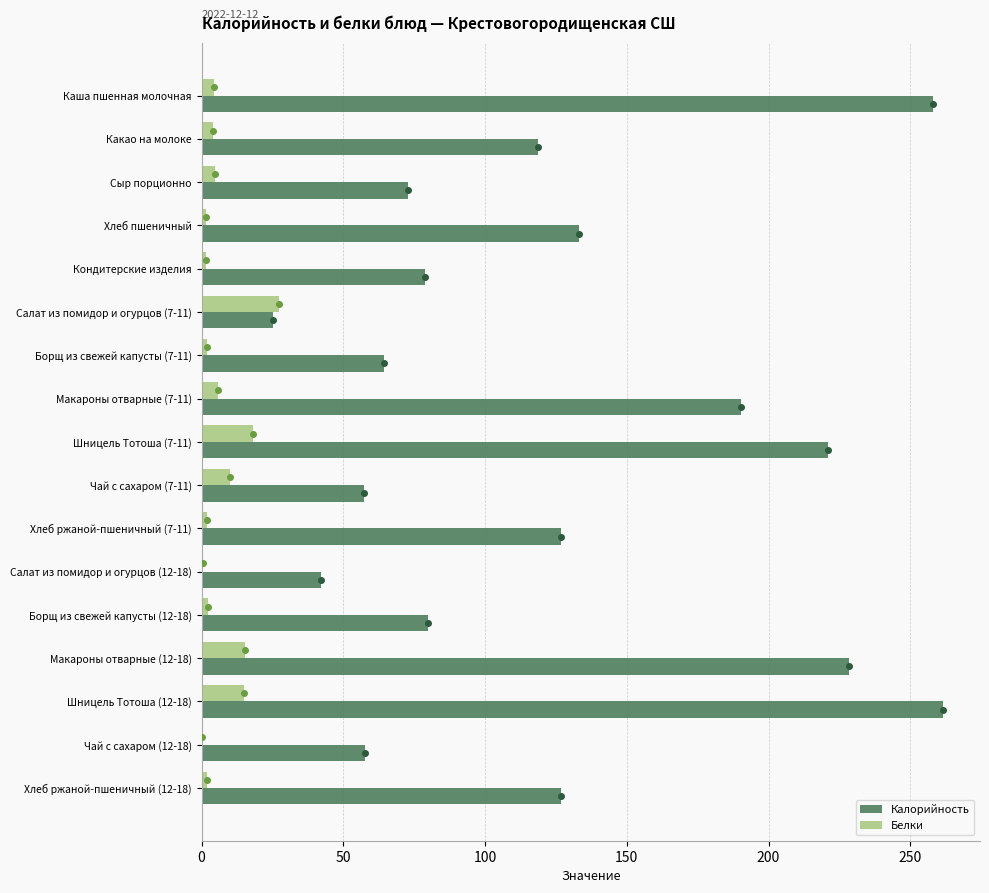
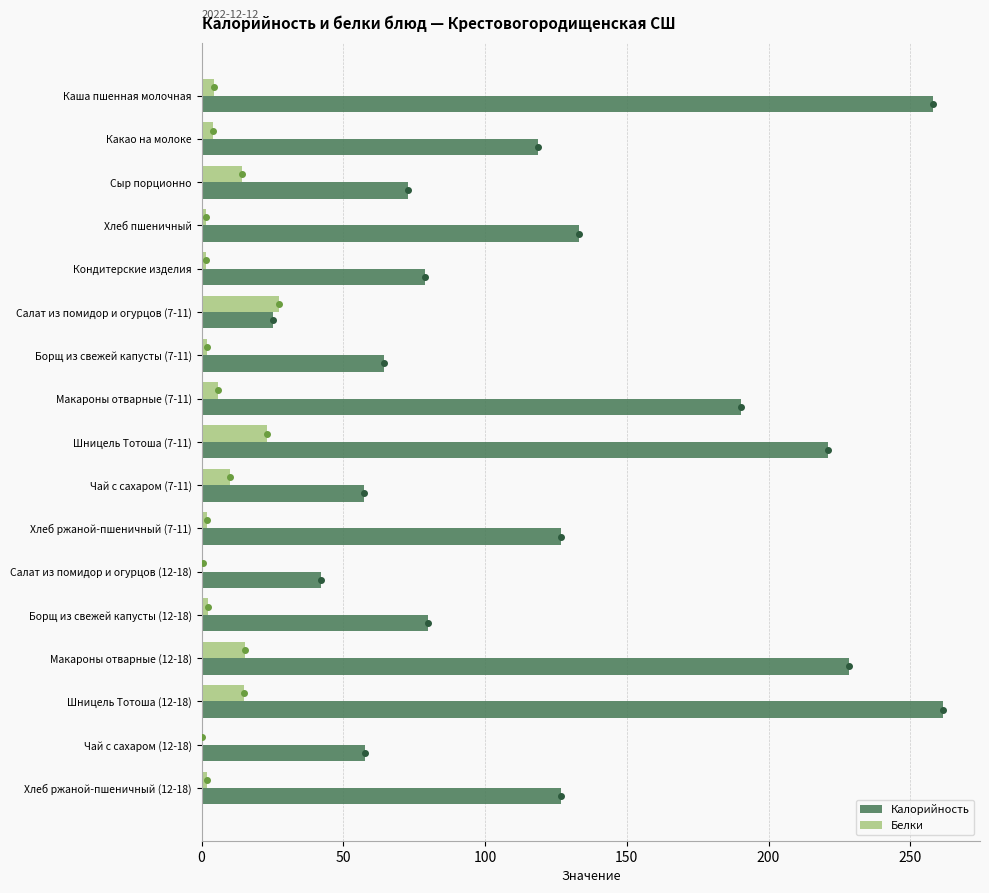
Белки, Сыр порционно: 5 -> 14
Белки, Шницель Тотоша (7-11): 18 -> 23
